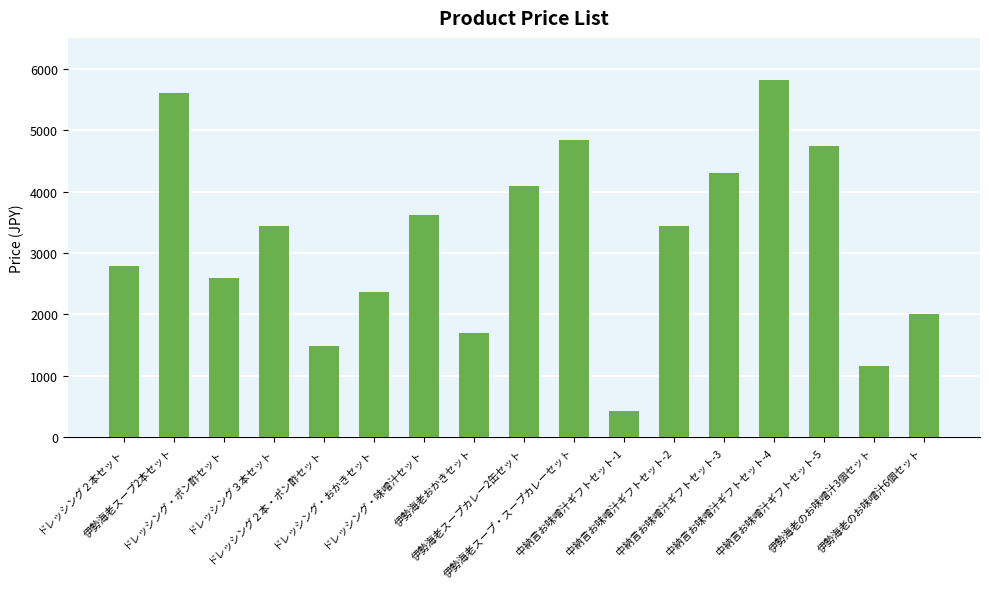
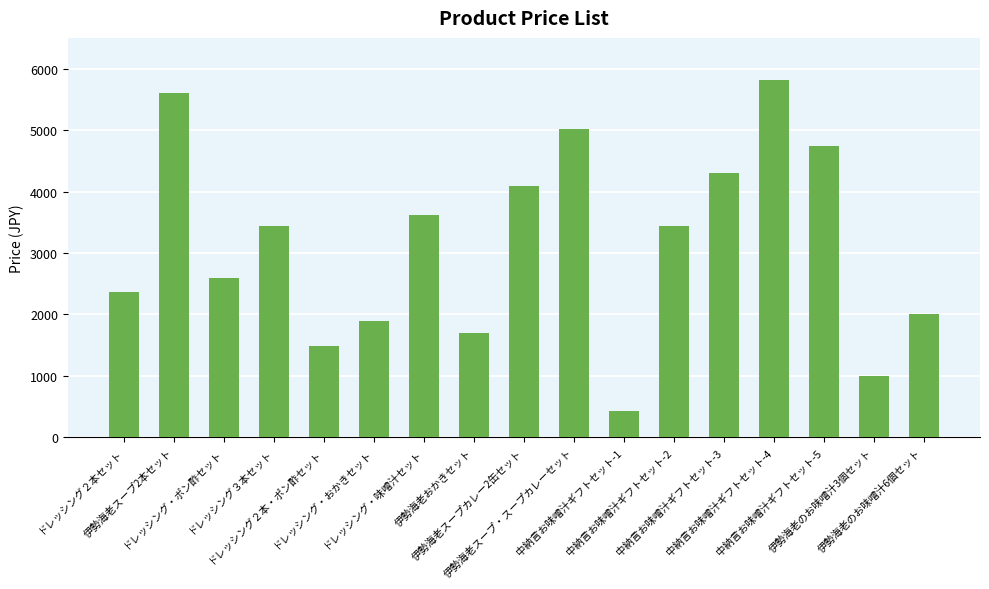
ドレッシング２本セット: 2800 -> 2400
ドレッシング・おかきセット: 2400 -> 1900
伊勢海老スープ・スープカレーセット: 4800 -> 5000
伊勢海老のお味噌汁3個セット: 1200 -> 1000
